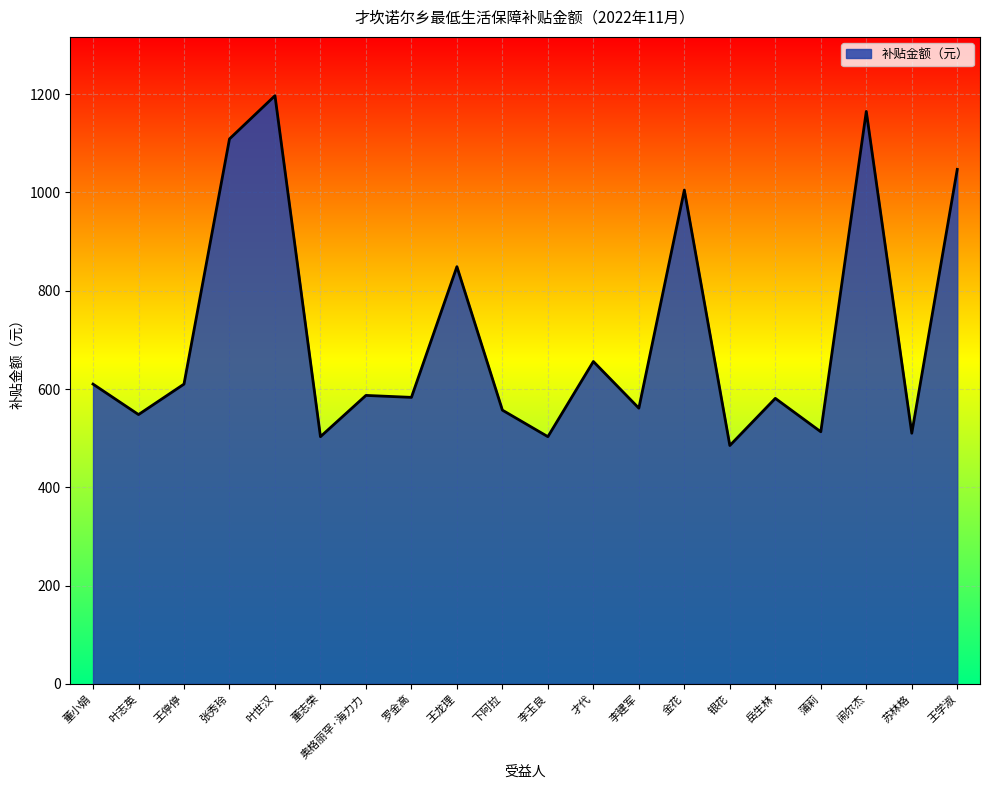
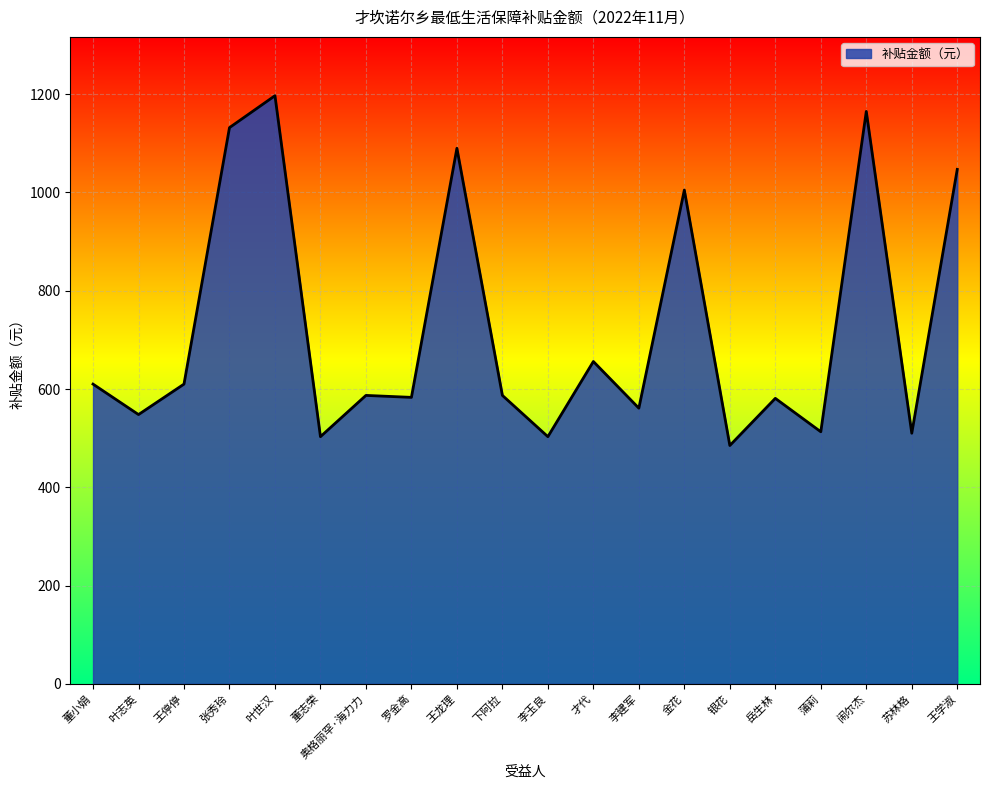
张秀玲: 1110 -> 1130
王龙理: 850 -> 1090
下阿拉: 560 -> 590
